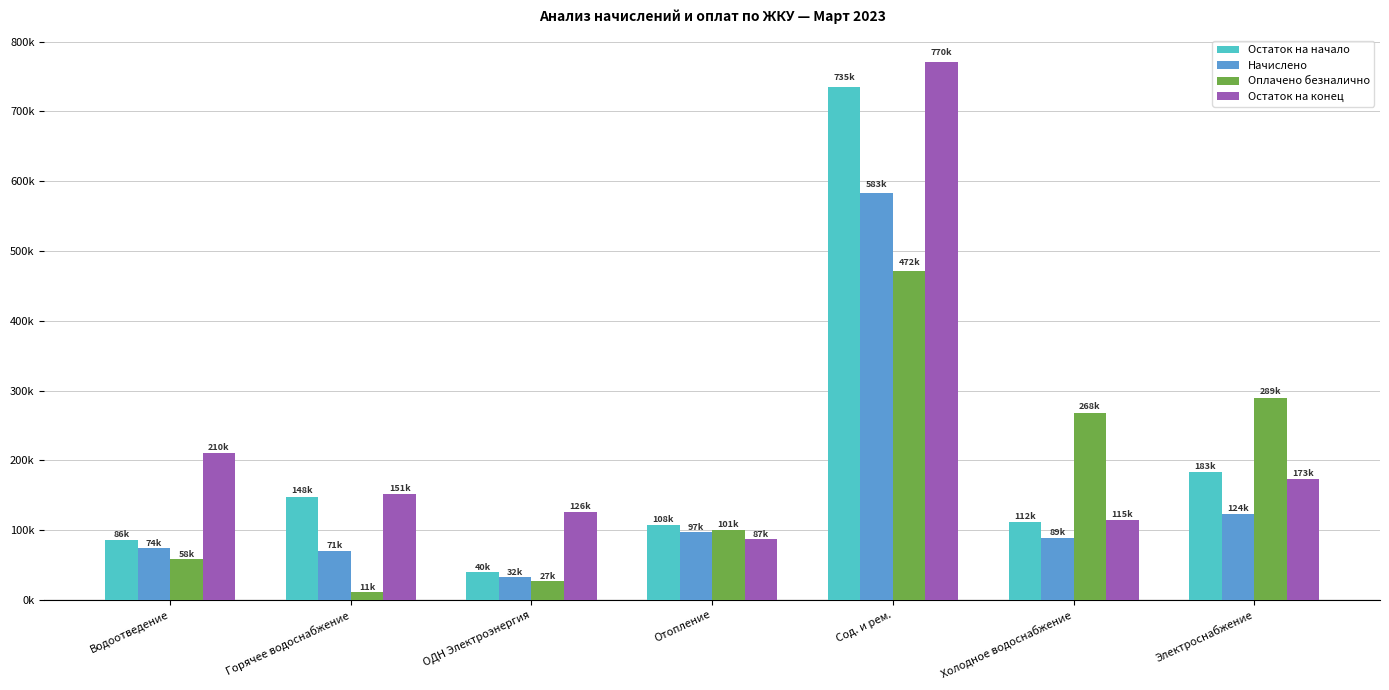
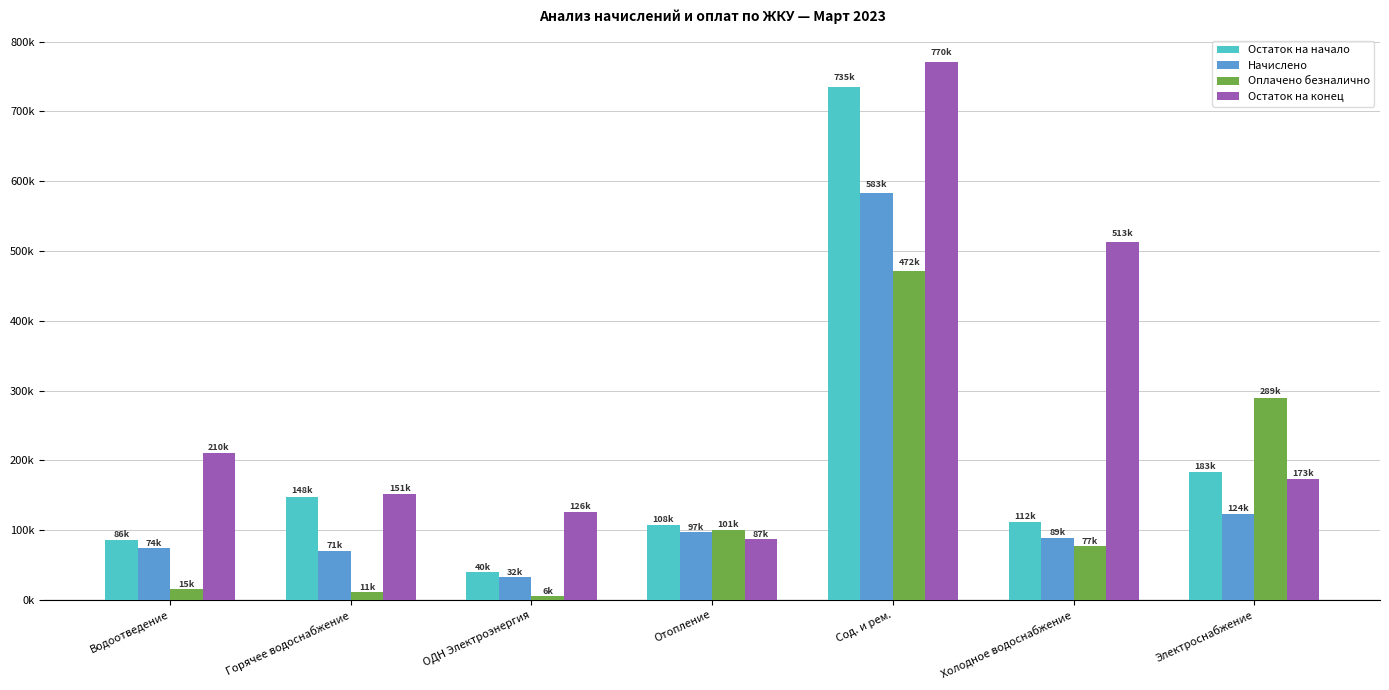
Оплачено безналично, Водоотведение: 58k -> 15k
Оплачено безналично, ОДН Электроэнергия: 27k -> 6k
Оплачено безналично, Холодное водоснабжение: 268k -> 77k
Остаток на конец, Холодное водоснабжение: 115k -> 513k
